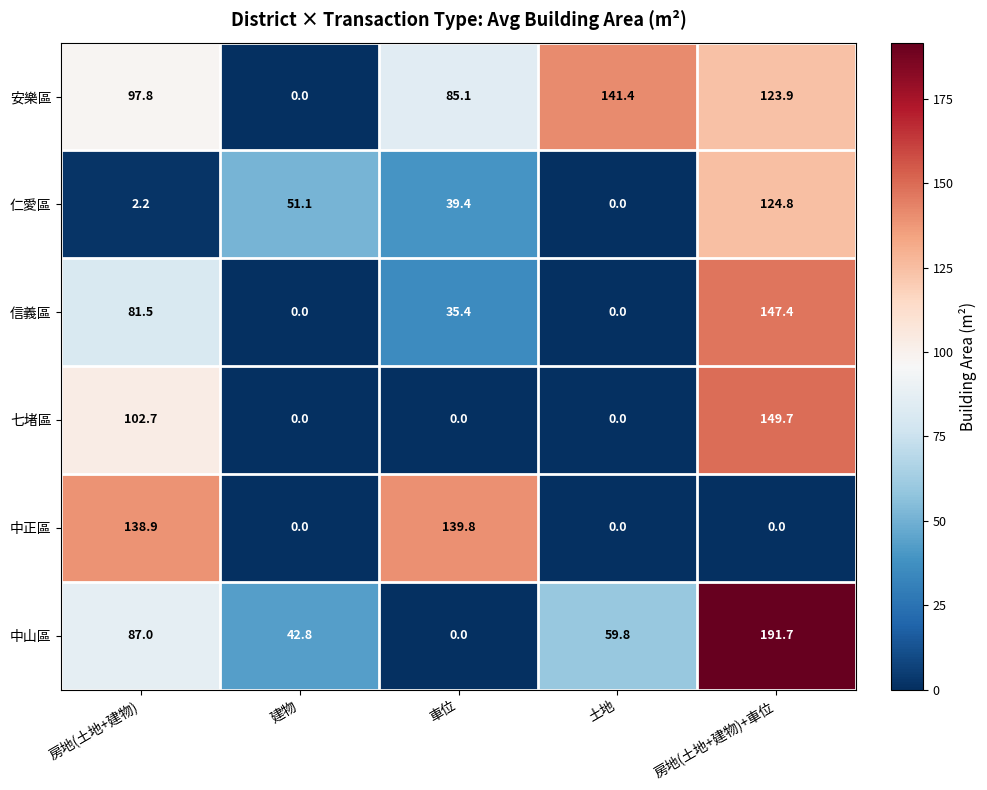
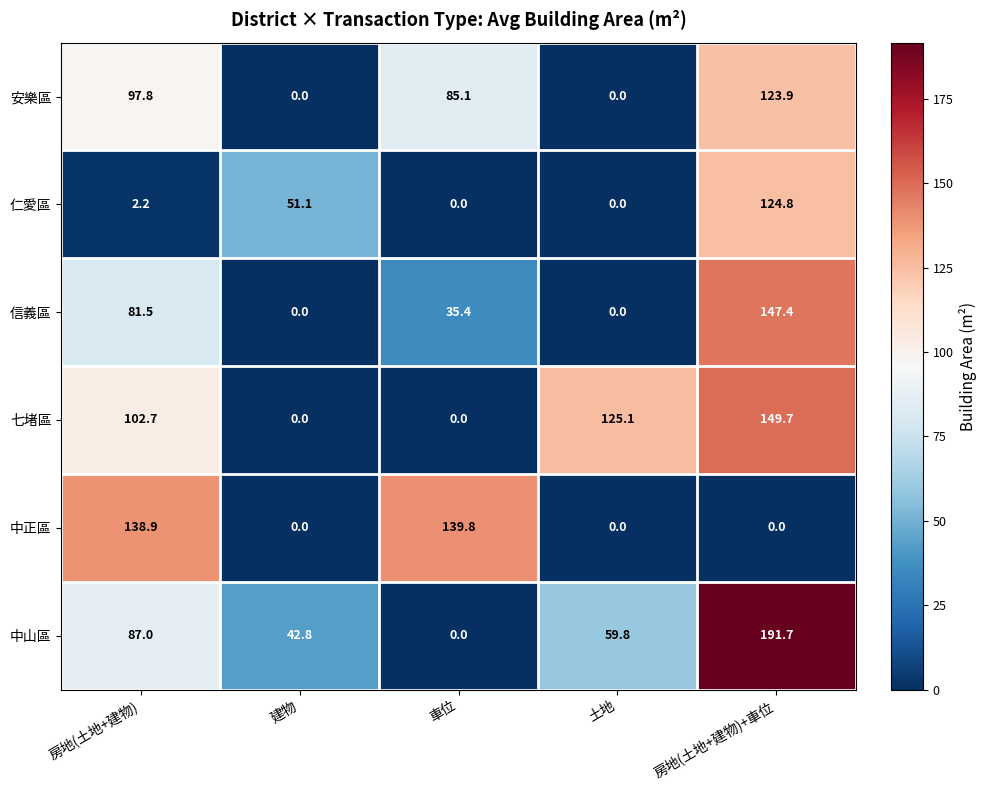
安樂區, 土地: 141.4 -> 0.0
仁愛區, 車位: 39.4 -> 0.0
七堵區, 土地: 0.0 -> 125.1
